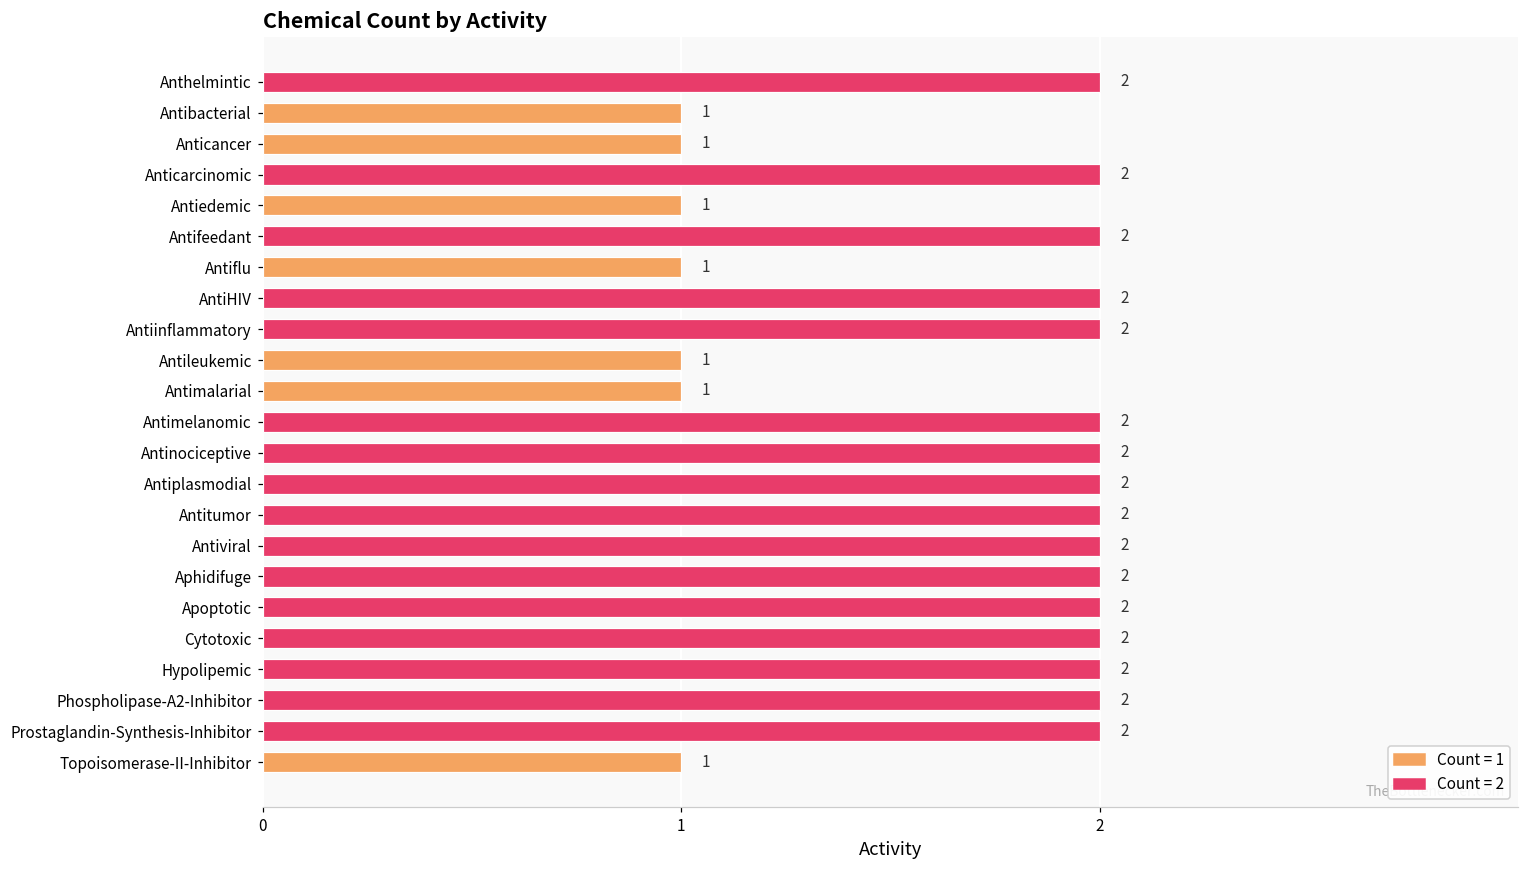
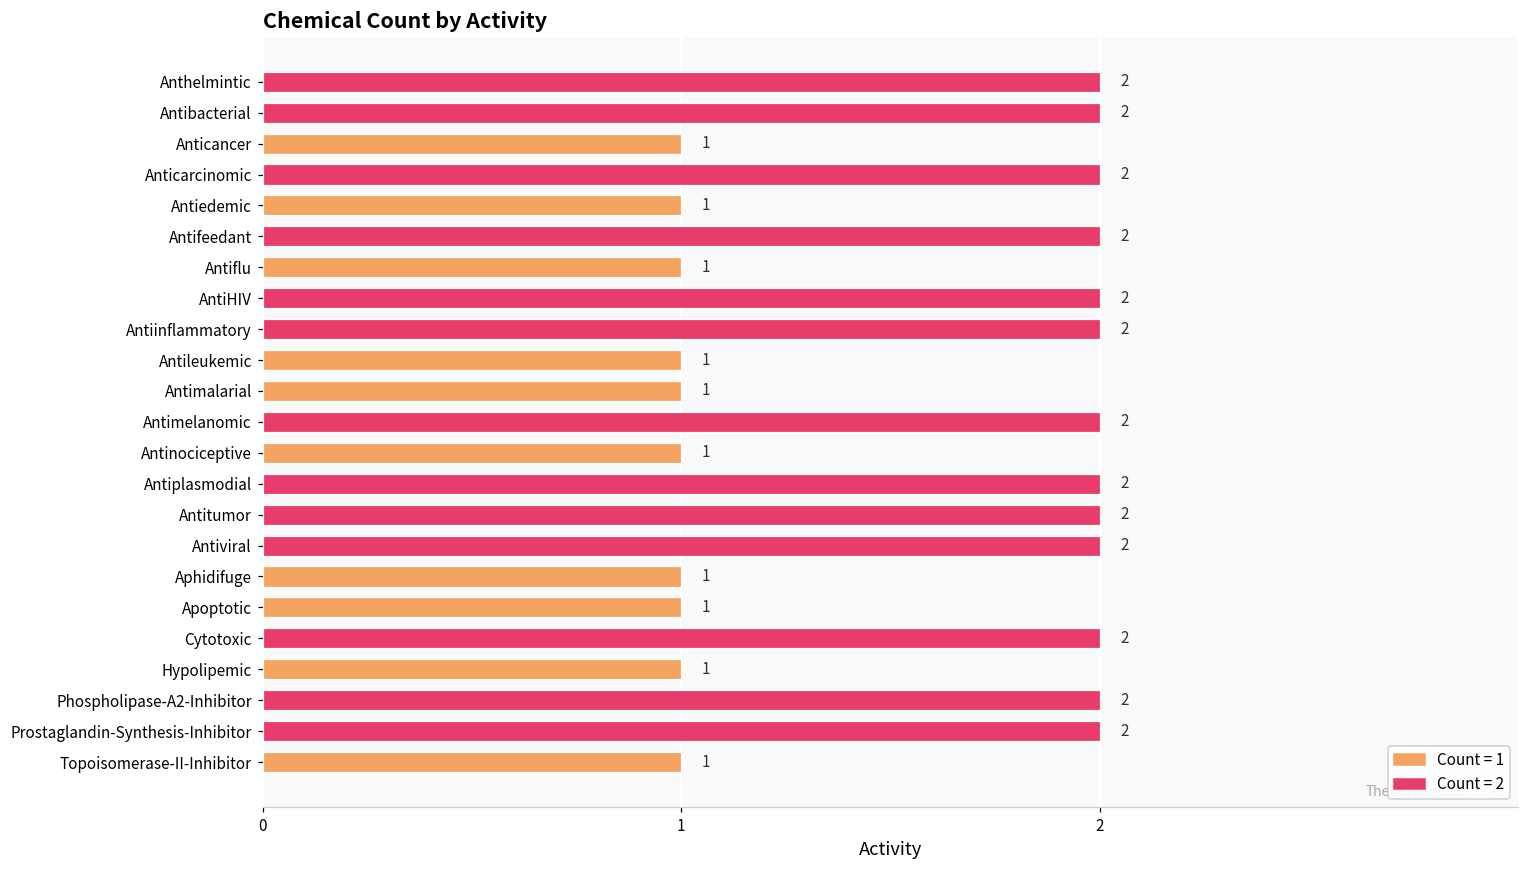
Antibacterial: 1 -> 2
Antinociceptive: 2 -> 1
Aphidifuge: 2 -> 1
Apoptotic: 2 -> 1
Hypolipemic: 2 -> 1
